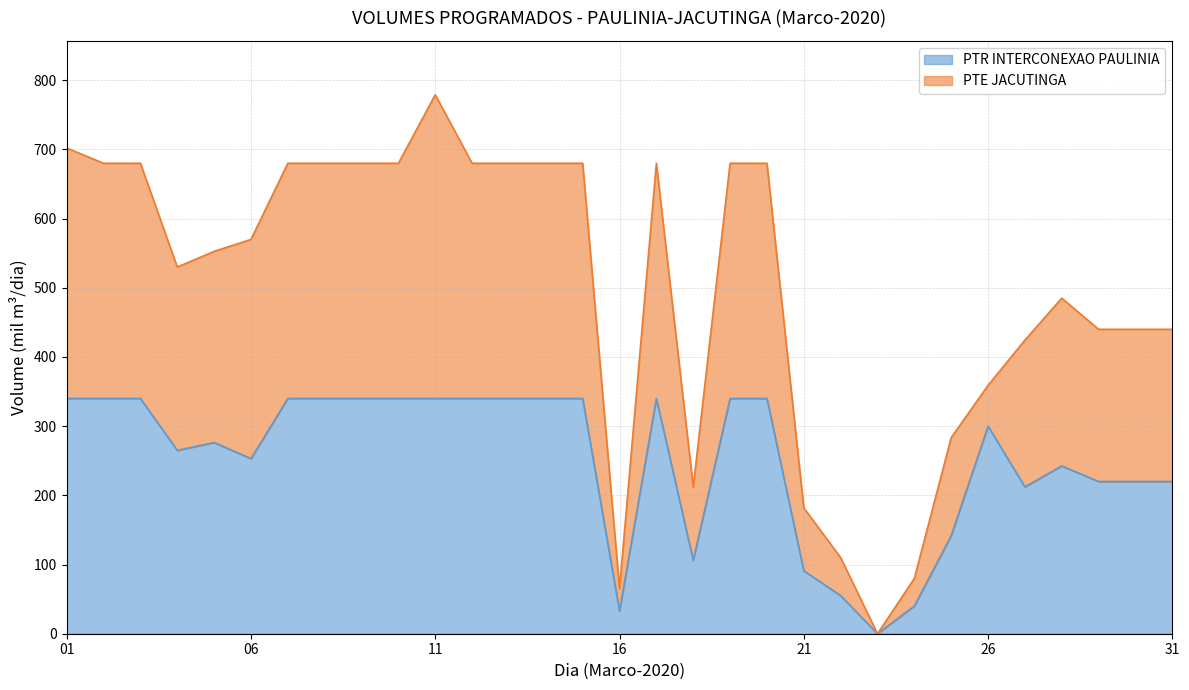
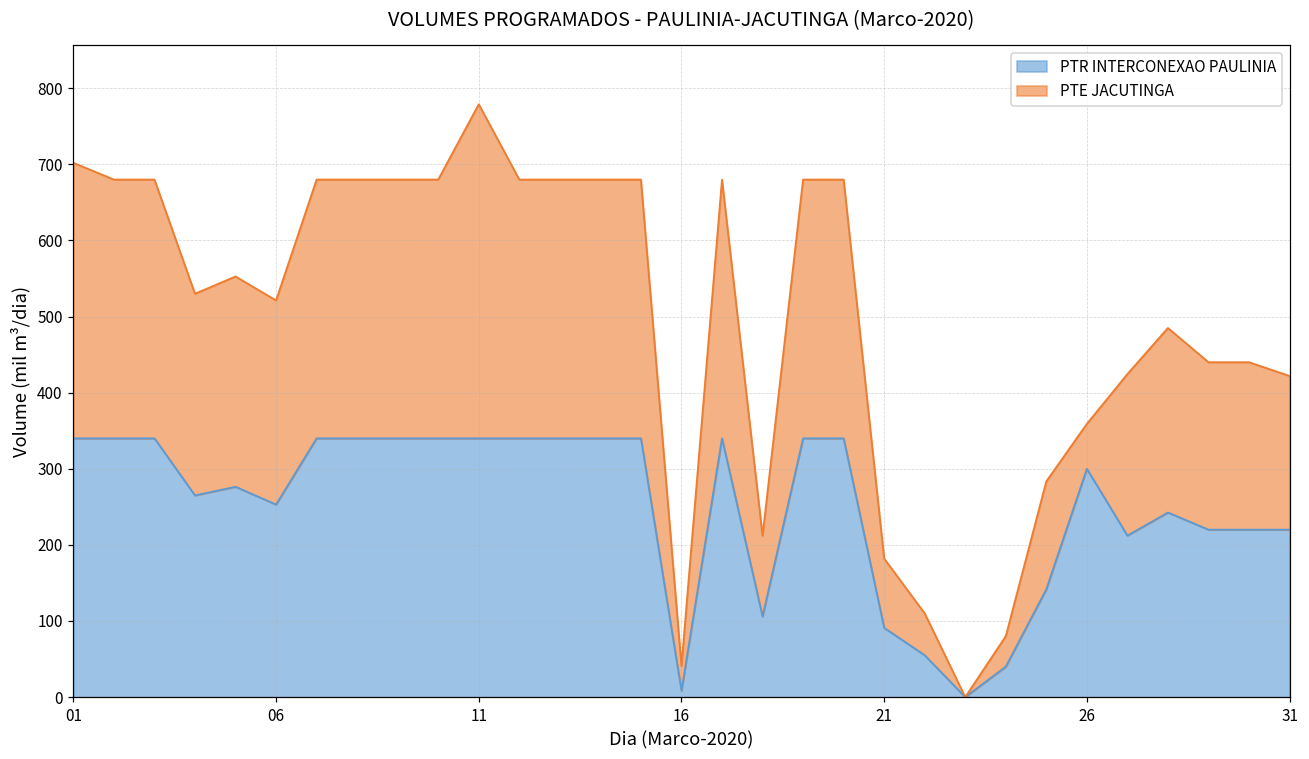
PTE JACUTINGA, 06: 320 -> 270
PTR INTERCONEXAO PAULINIA, 16: 30 -> 10
PTE JACUTINGA, 31: 220 -> 200
